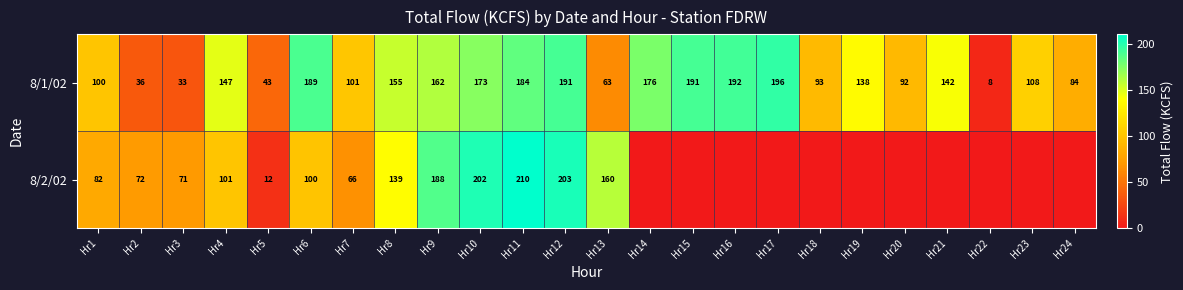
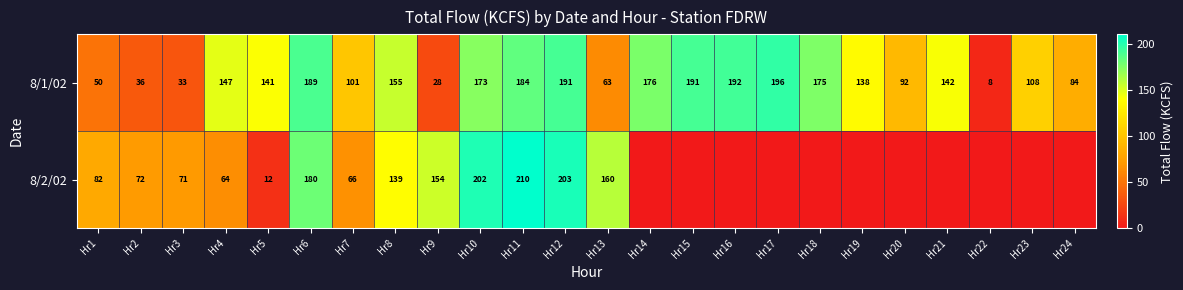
8/1/02, Hr1: 100 -> 50
8/1/02, Hr5: 43 -> 141
8/1/02, Hr9: 162 -> 28
8/1/02, Hr18: 93 -> 175
8/2/02, Hr4: 101 -> 64
8/2/02, Hr6: 100 -> 180
8/2/02, Hr9: 188 -> 154
